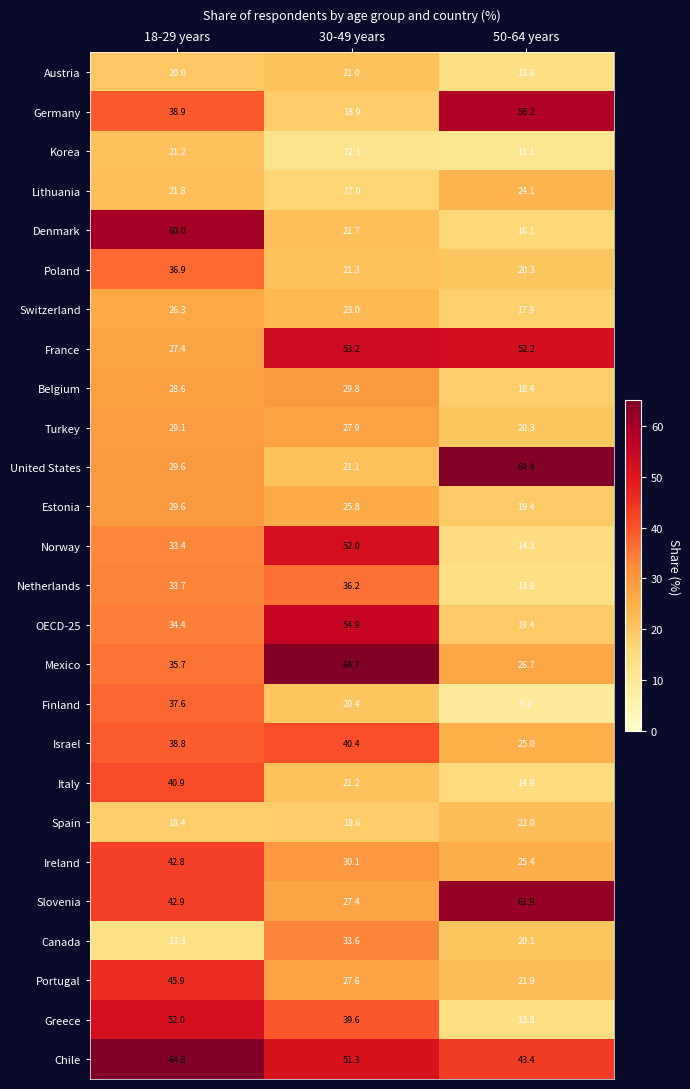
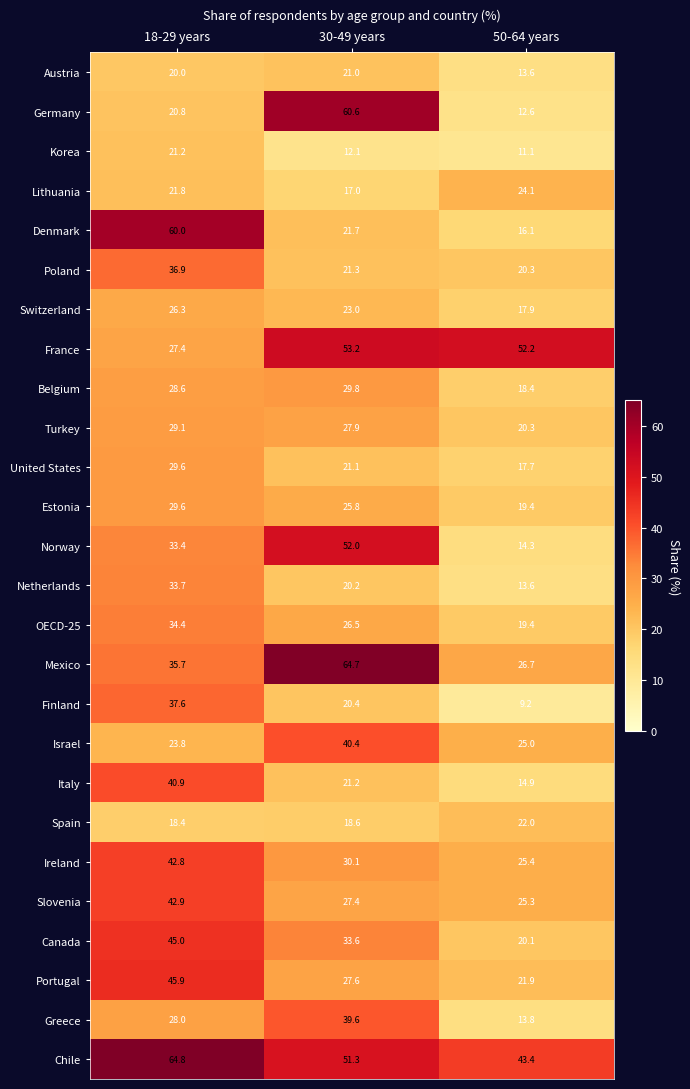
Germany, 18-29 years: 38.9 -> 20.8
Germany, 30-49 years: 18.9 -> 60.6
Germany, 50-64 years: 58.2 -> 12.6
United States, 50-64 years: 64.4 -> 17.7
Netherlands, 30-49 years: 36.2 -> 20.2
OECD-25, 30-49 years: 54.9 -> 26.5
Israel, 18-29 years: 38.8 -> 23.8
Slovenia, 50-64 years: 61.9 -> 25.3
Canada, 18-29 years: 13.3 -> 45.0
Greece, 18-29 years: 52.0 -> 28.0
